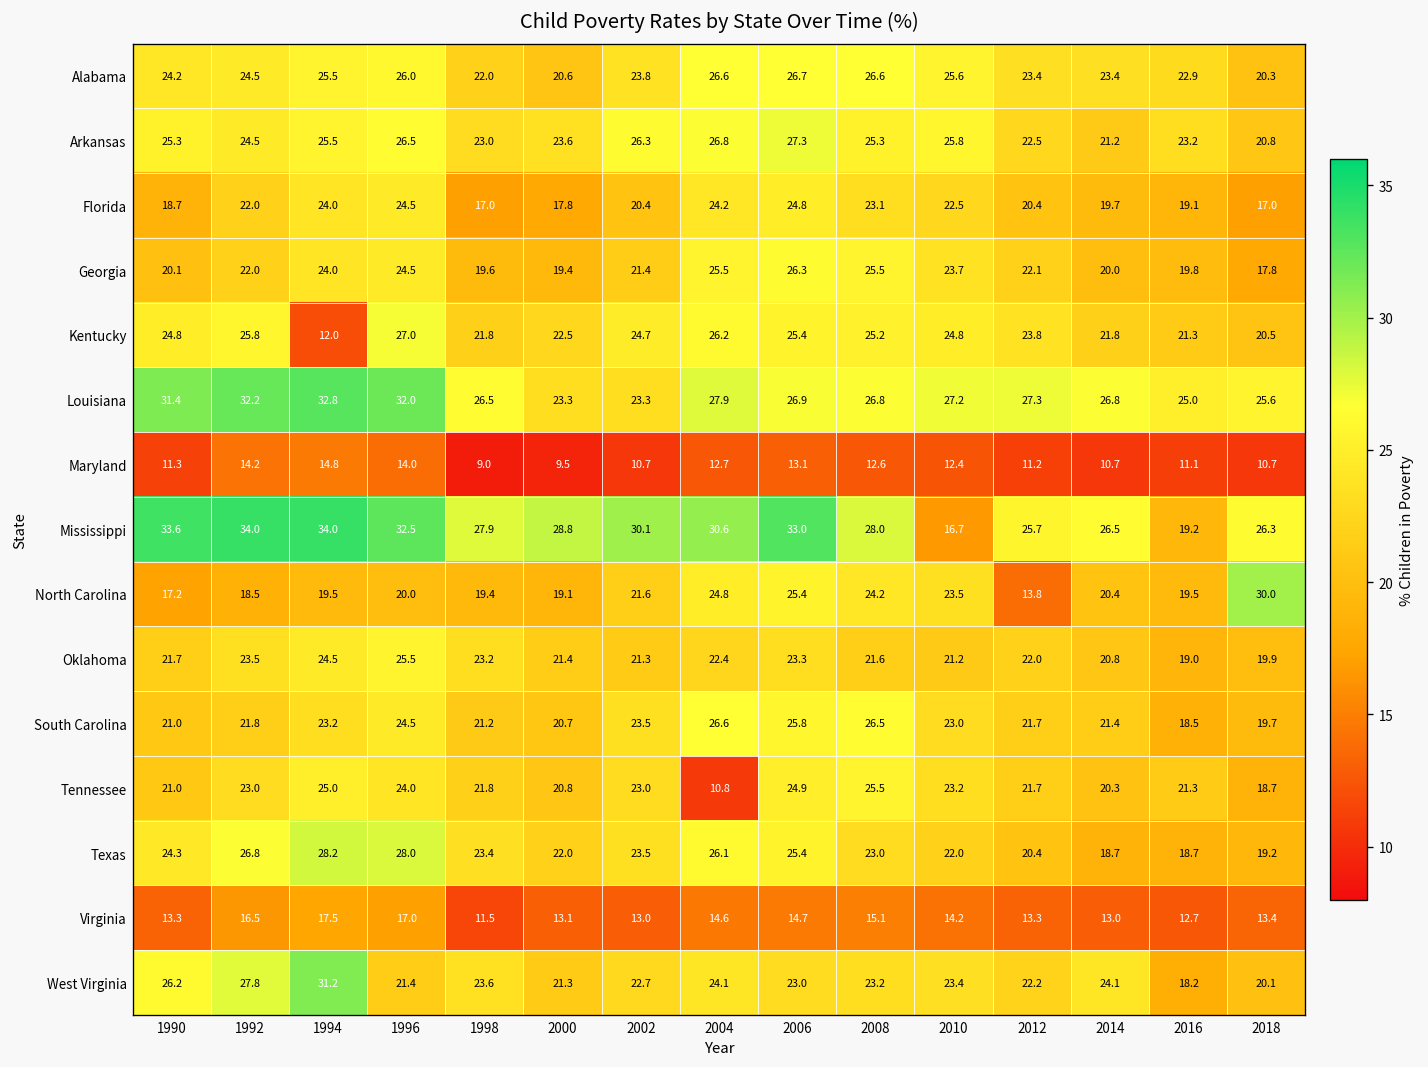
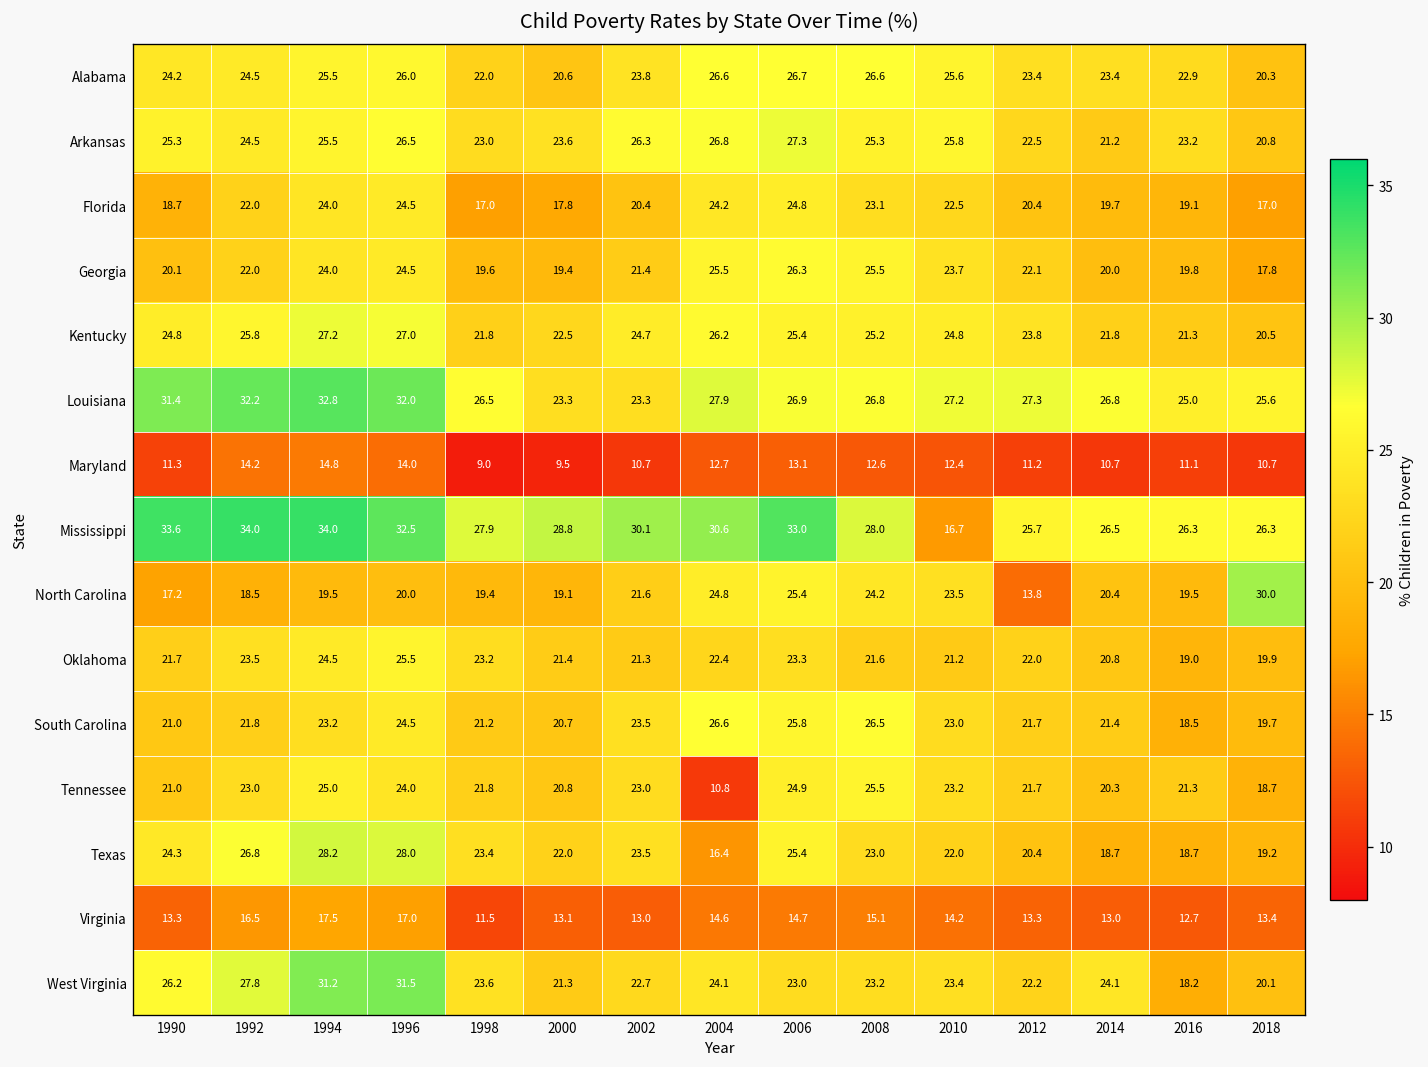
Kentucky, 1994: 12.0 -> 27.2
Mississippi, 2016: 19.2 -> 26.3
Texas, 2004: 26.1 -> 16.4
West Virginia, 1996: 21.4 -> 31.5
